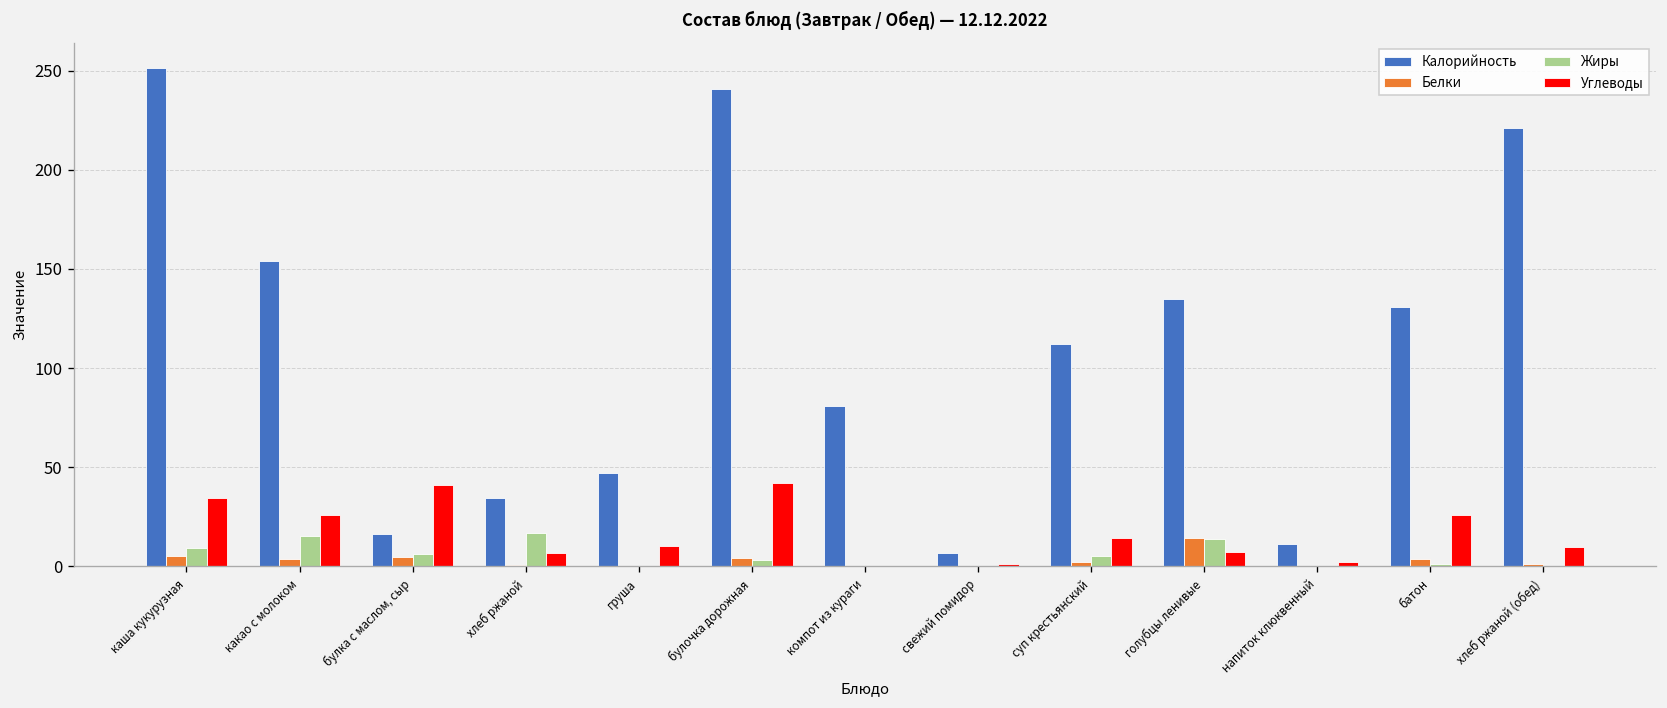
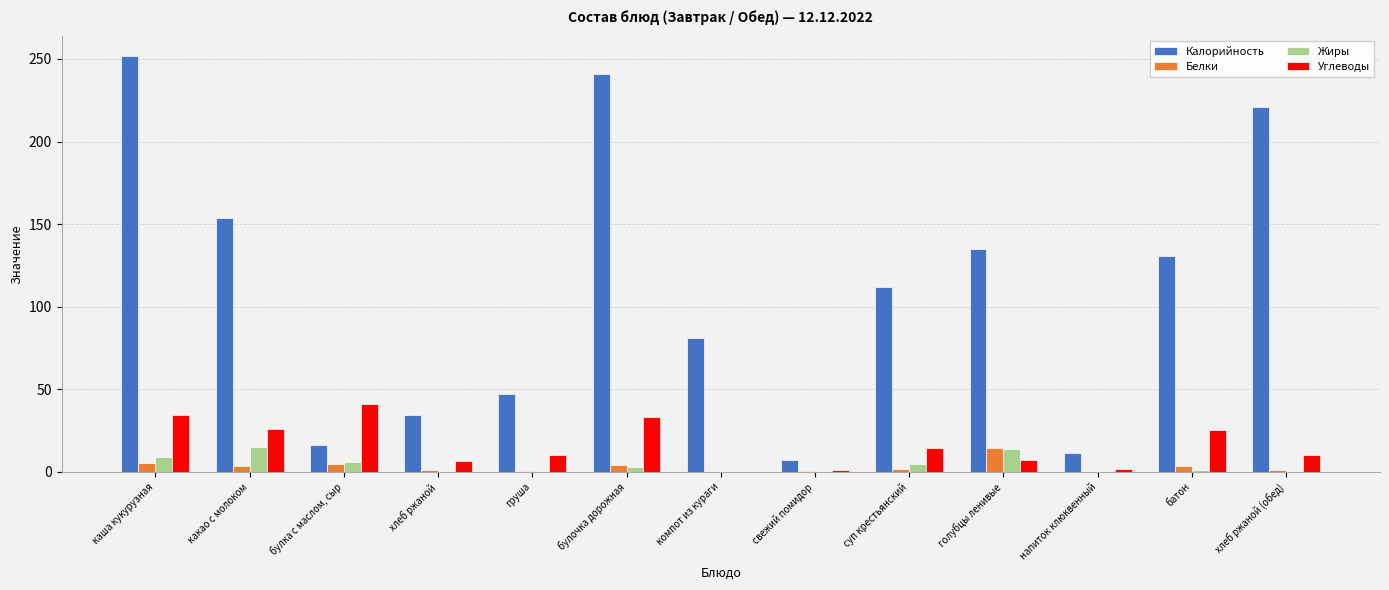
Жиры, хлеб ржаной: 17 -> 0
Углеводы, булочка дорожная: 42 -> 34
